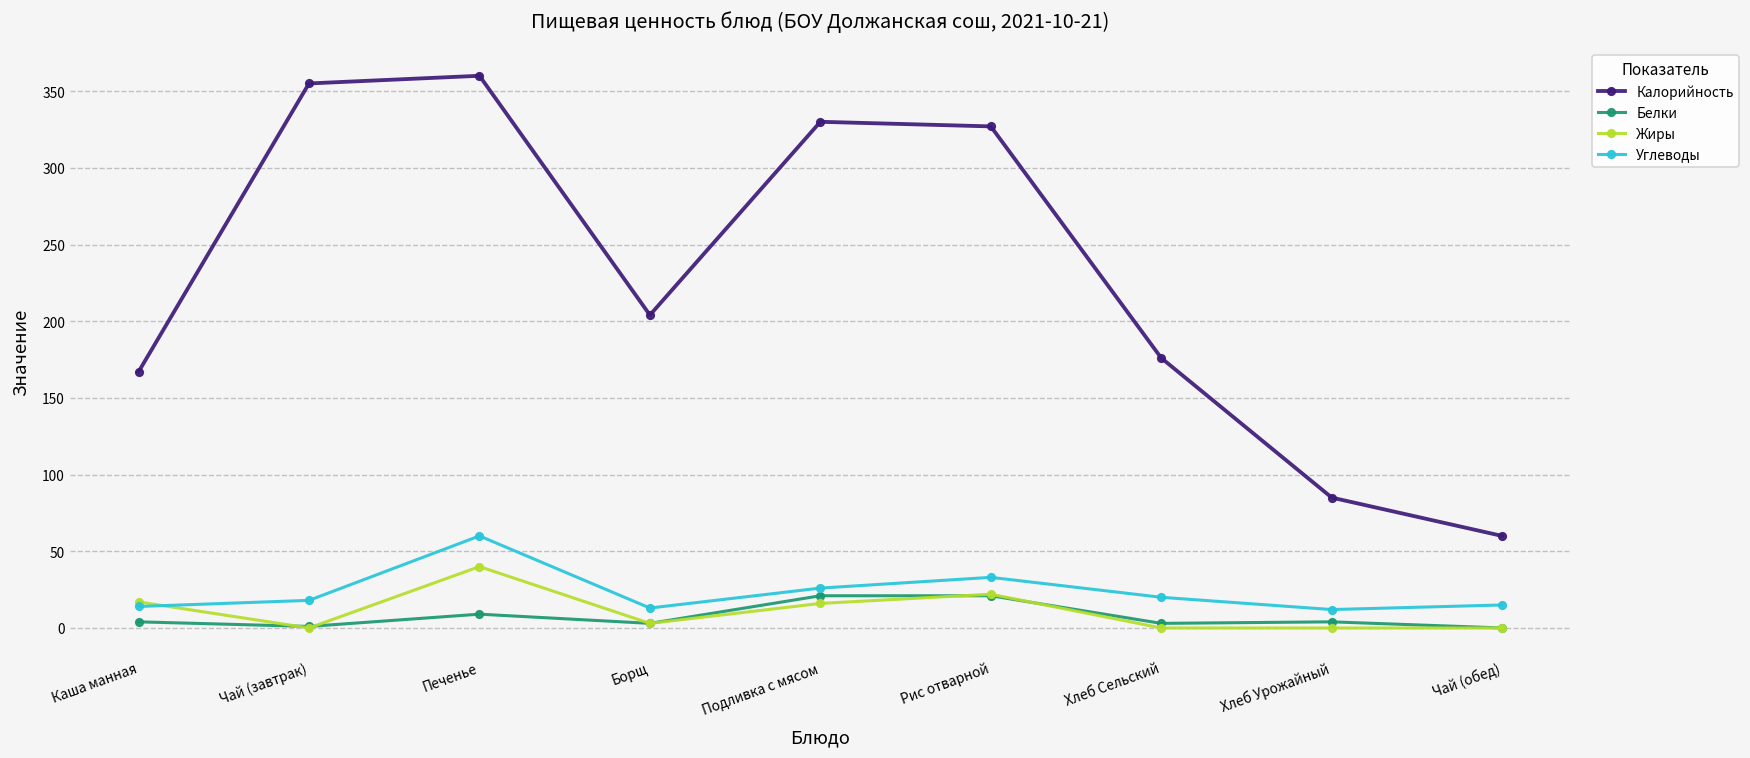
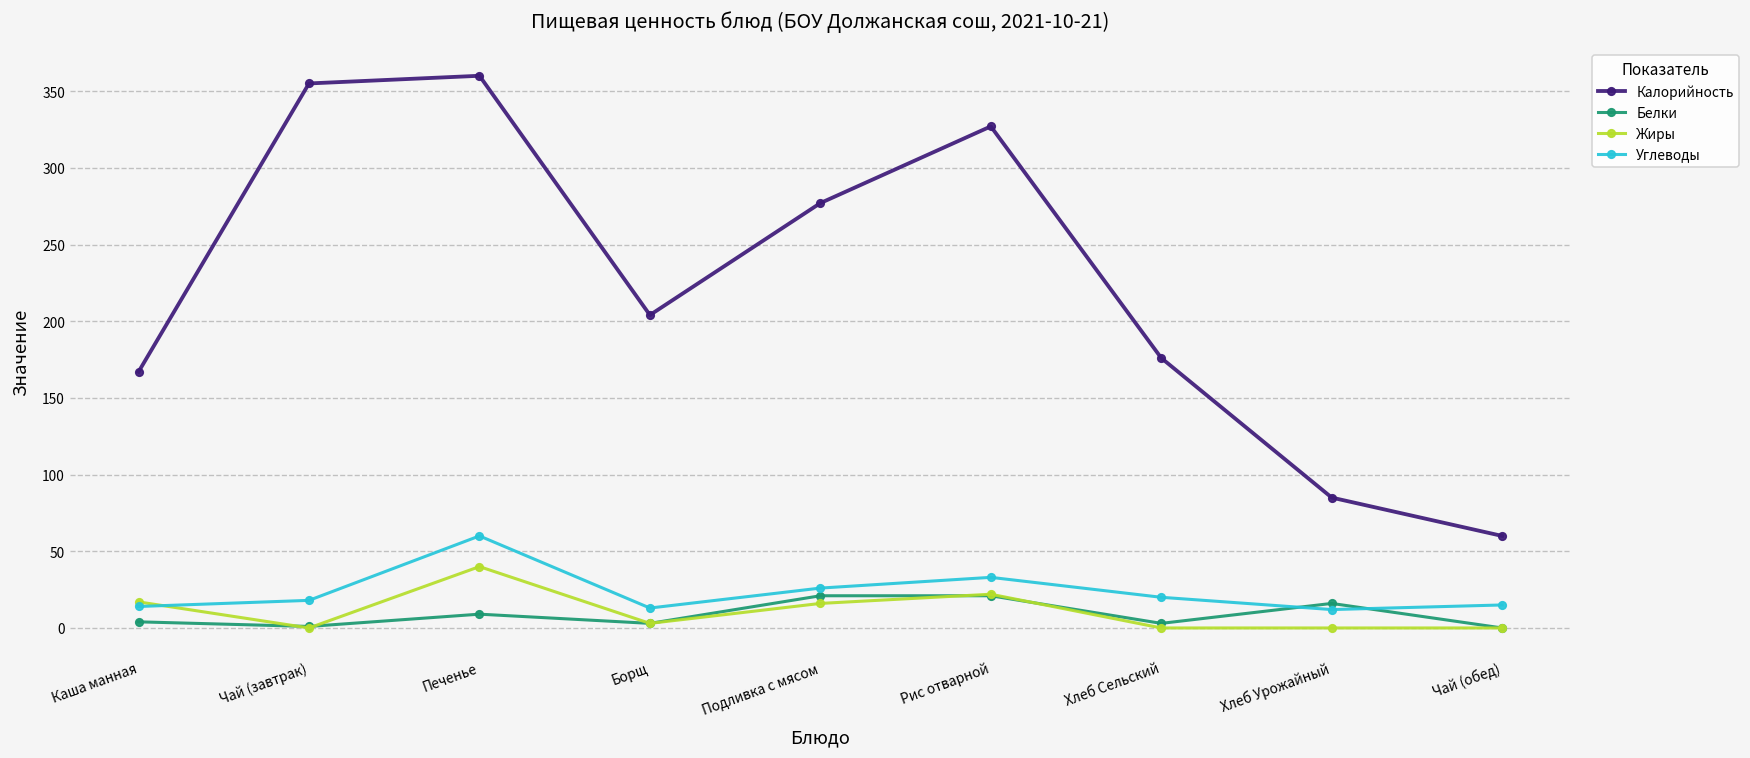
Калорийность, Подливка с мясом: 330 -> 277
Белки, Хлеб Урожайный: 4 -> 16
